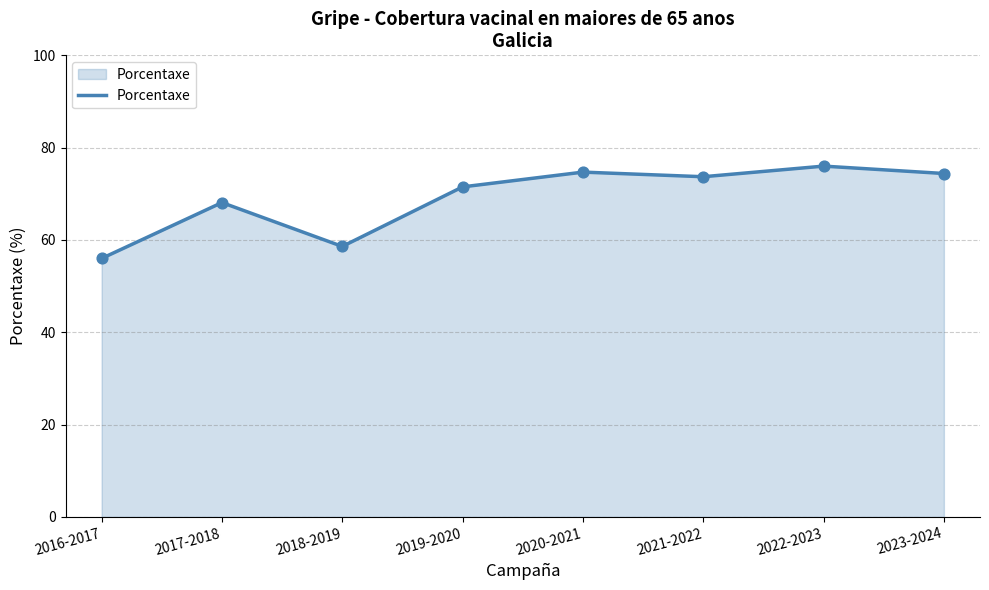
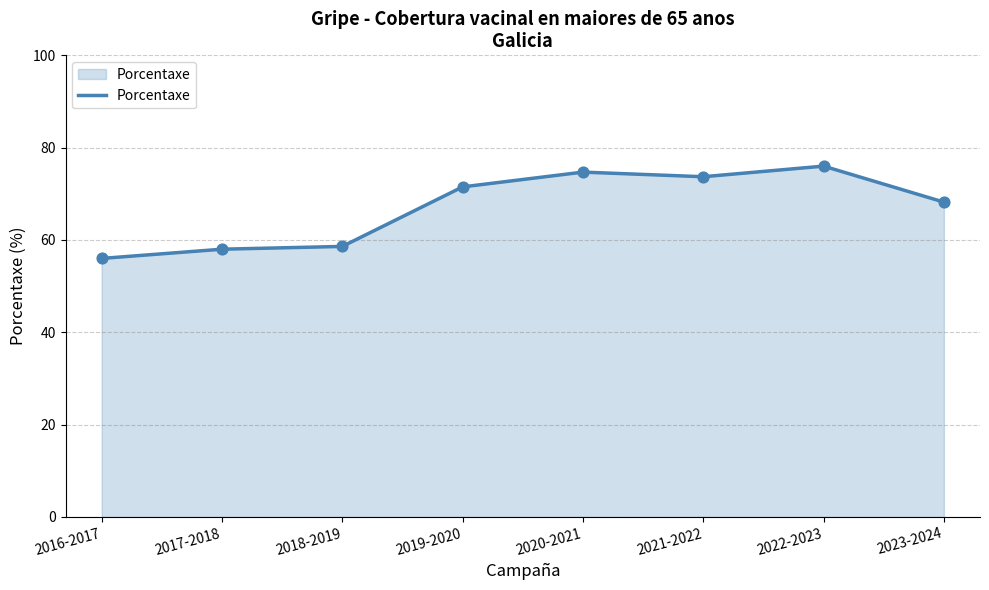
2017-2018: 68 -> 58
2023-2024: 74 -> 68
